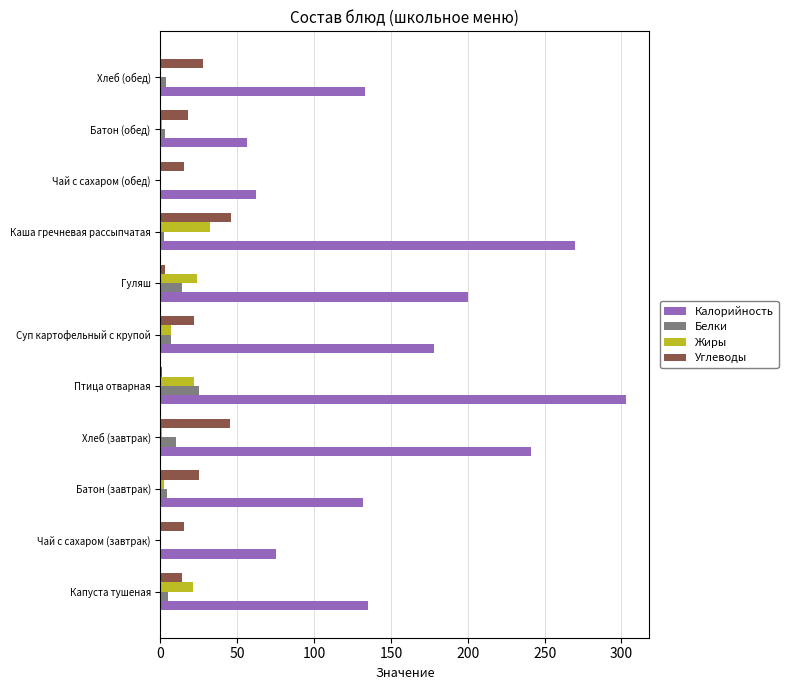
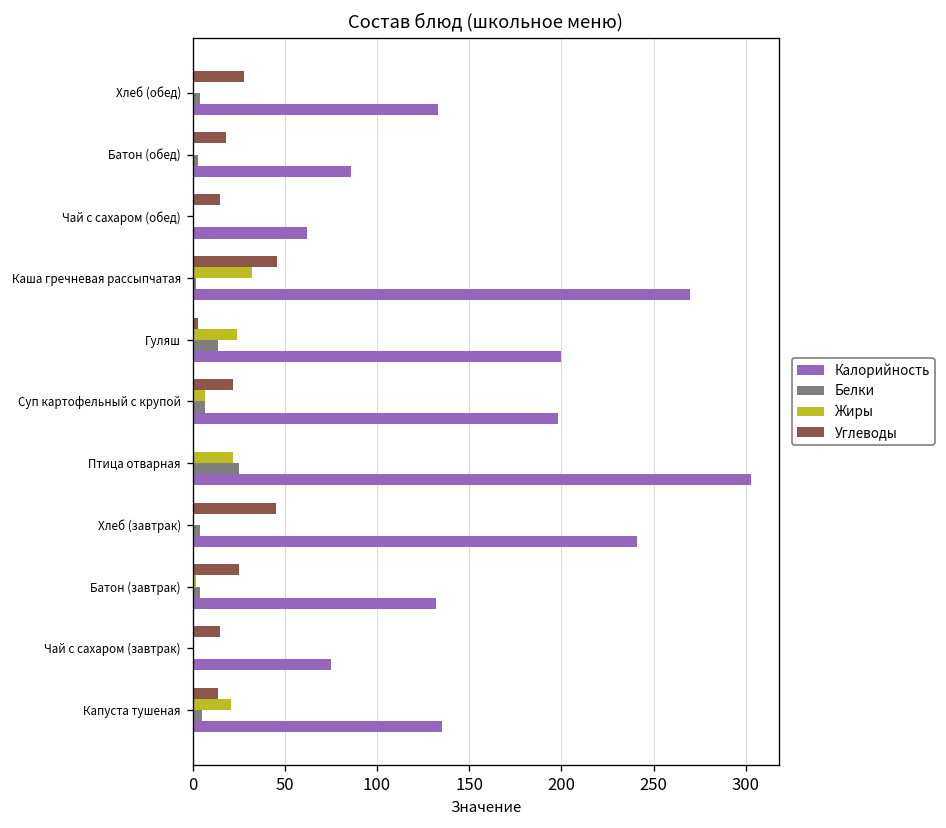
Калорийность, Батон (обед): 56 -> 86
Калорийность, Суп картофельный с крупой: 178 -> 198
Белки, Хлеб (завтрак): 10 -> 4
